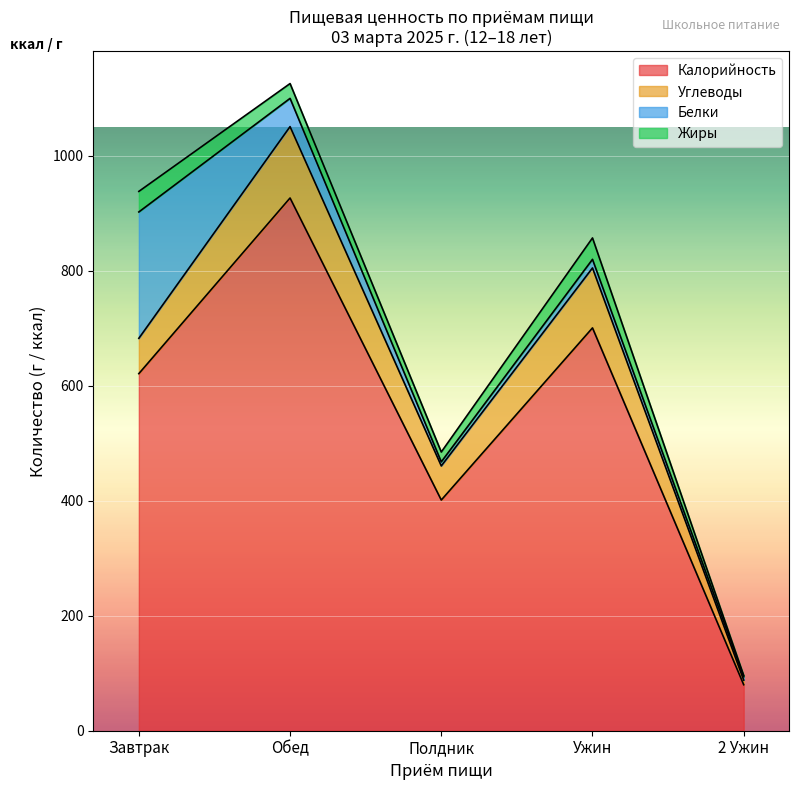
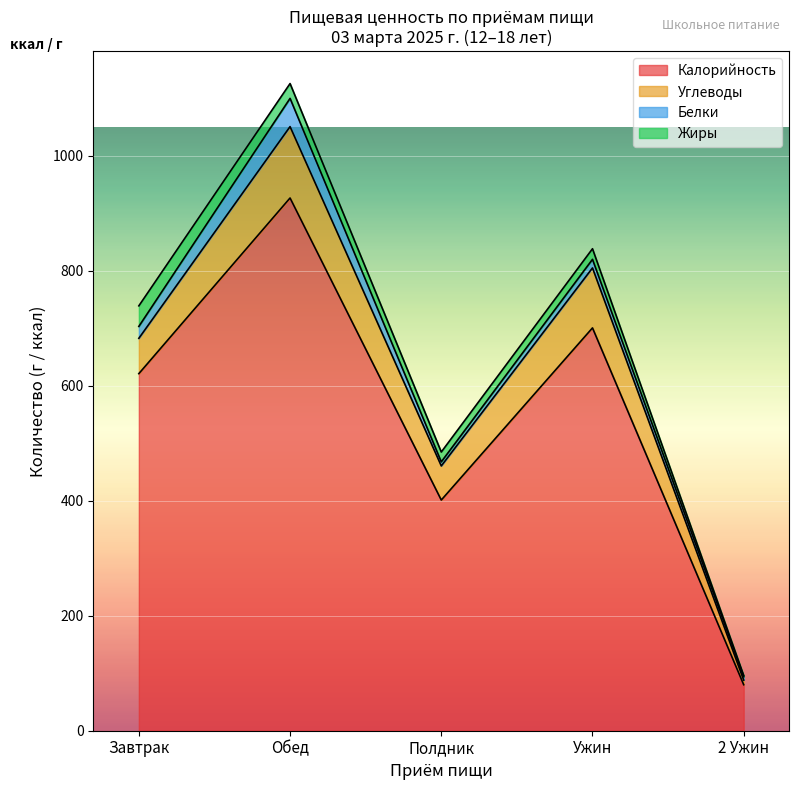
Белки, Завтрак: 220 -> 20
Жиры, Ужин: 40 -> 20
